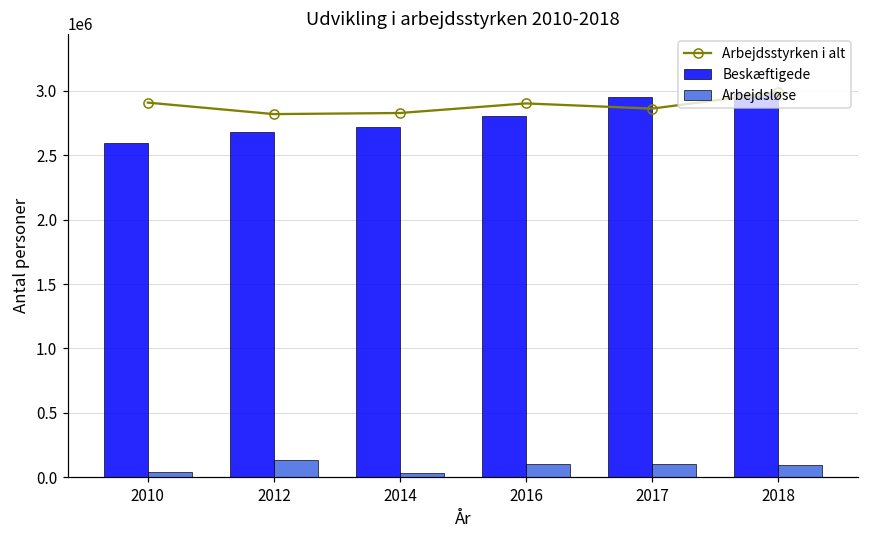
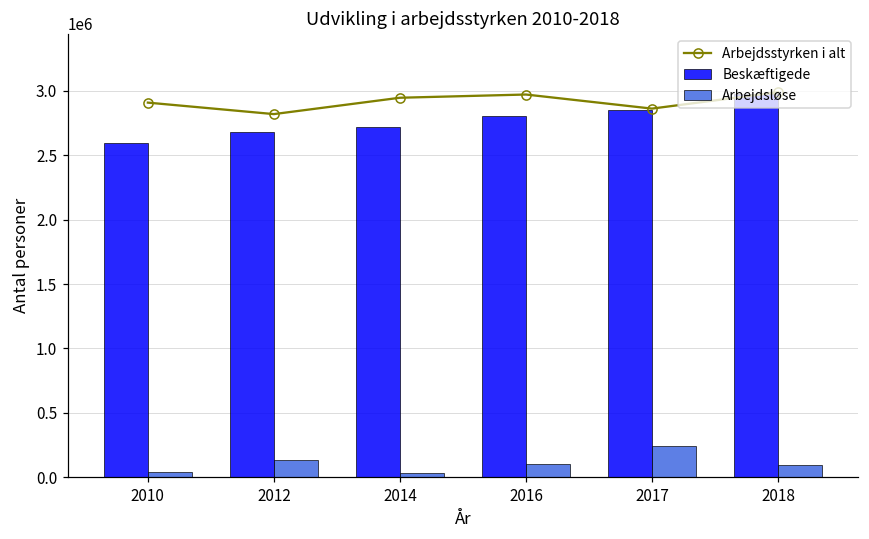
Arbejdsstyrken i alt, 2014: 2830000 -> 2950000
Arbejdsstyrken i alt, 2016: 2900000 -> 2970000
Beskæftigede, 2017: 2950000 -> 2850000
Arbejdsløse, 2017: 100000 -> 240000
